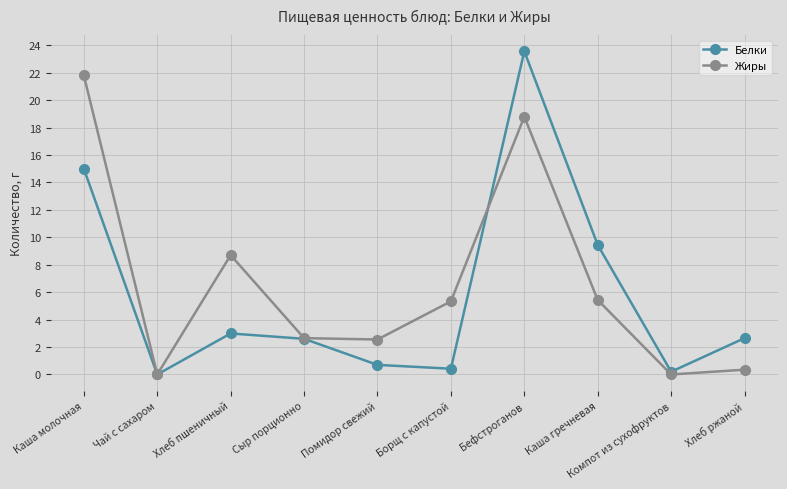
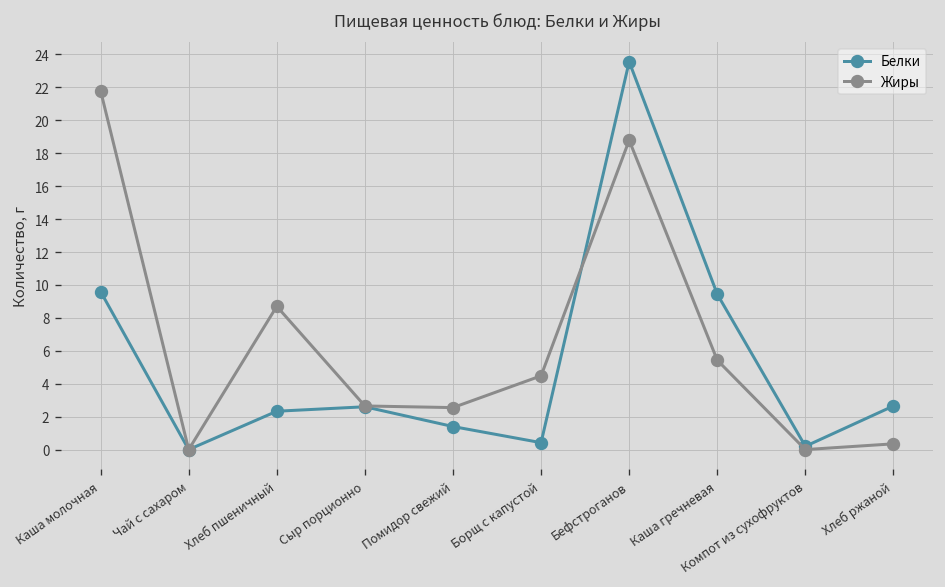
Белки, Каша молочная: 15.0 -> 9.6
Белки, Хлеб пшеничный: 3.0 -> 2.3
Белки, Помидор свежий: 0.7 -> 1.4
Жиры, Борщ с капустой: 5.3 -> 4.5
